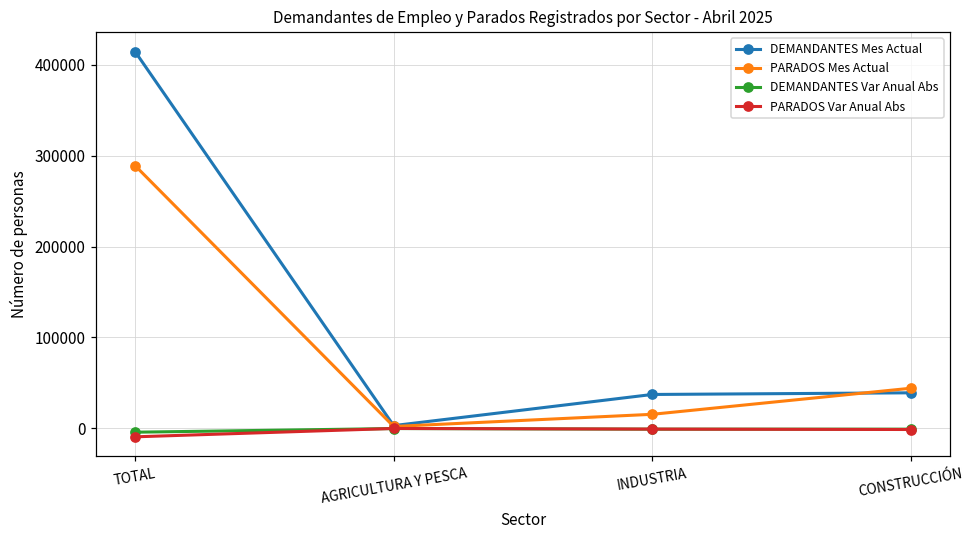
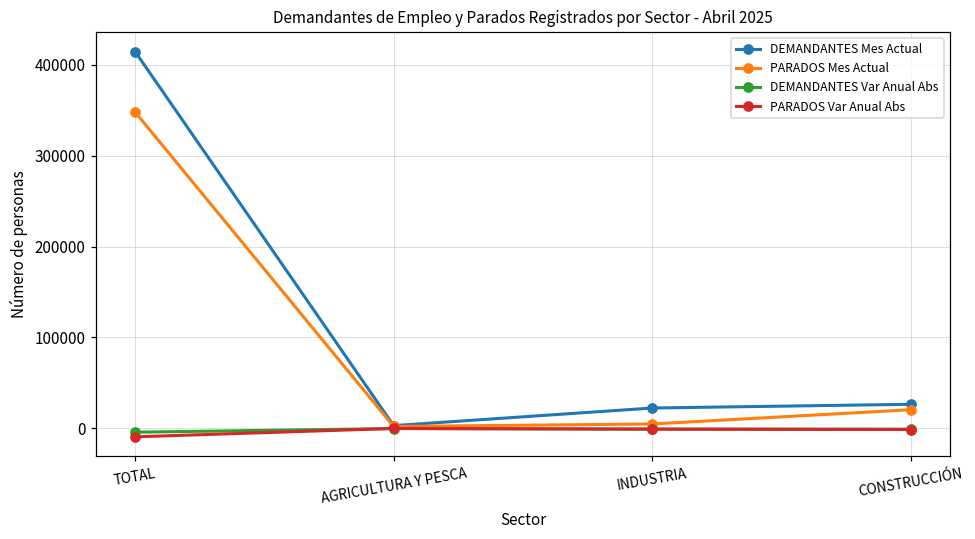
PARADOS Mes Actual, TOTAL: 290000 -> 350000
DEMANDANTES Mes Actual, INDUSTRIA: 40000 -> 20000
PARADOS Mes Actual, INDUSTRIA: 20000 -> 0
DEMANDANTES Mes Actual, CONSTRUCCIÓN: 40000 -> 30000
PARADOS Mes Actual, CONSTRUCCIÓN: 40000 -> 20000
